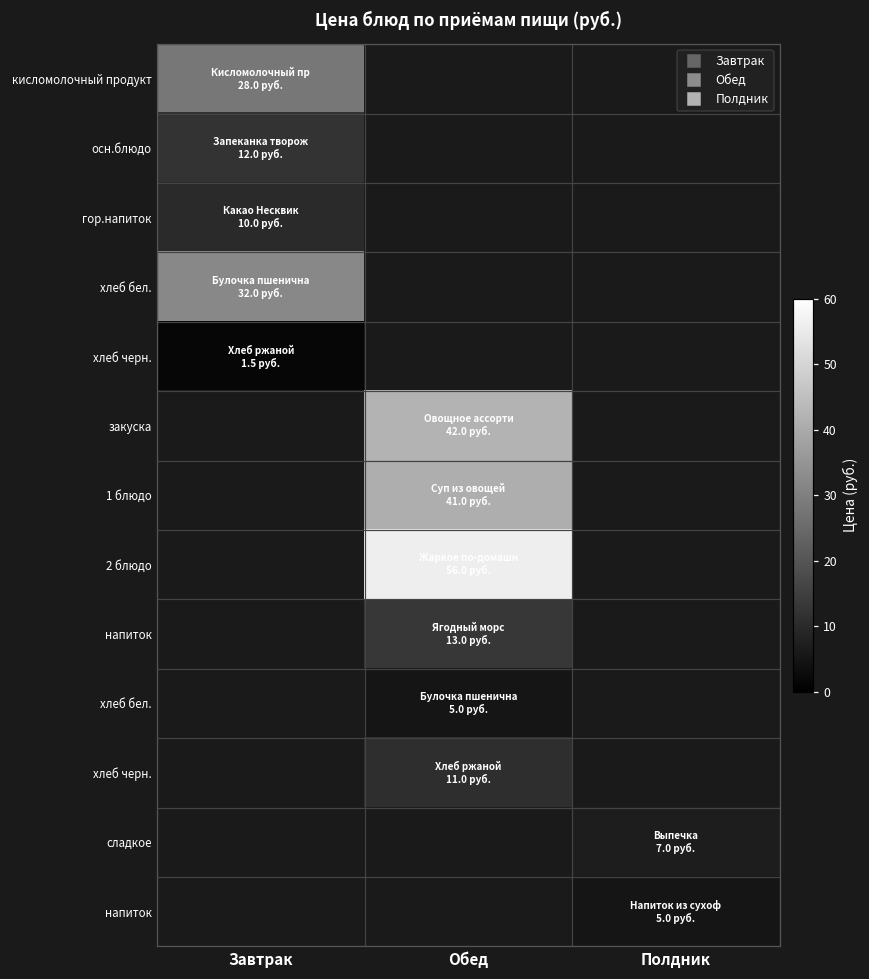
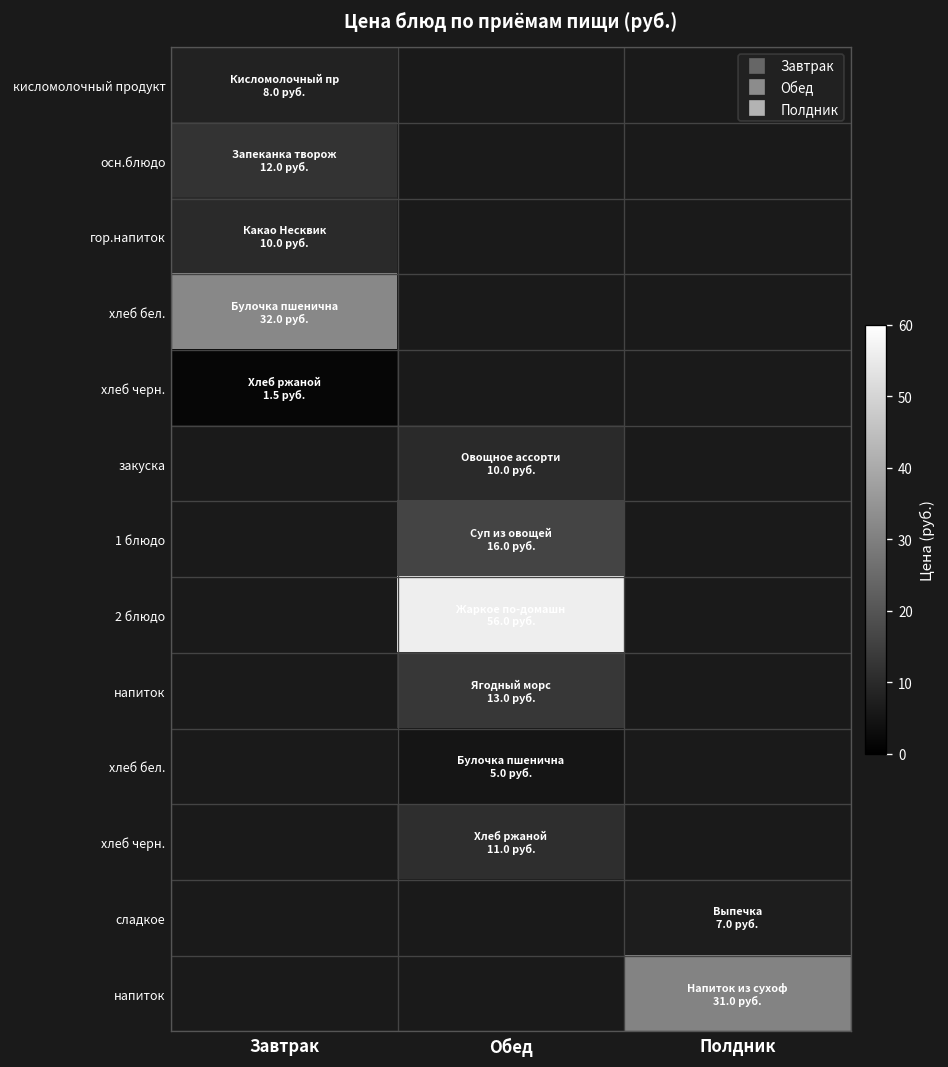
кисломолочный продукт, Завтрак: 28.0 -> 8.0
закуска, Обед: 42.0 -> 10.0
1 блюдо, Обед: 41.0 -> 16.0
напиток, Полдник: 5.0 -> 31.0
